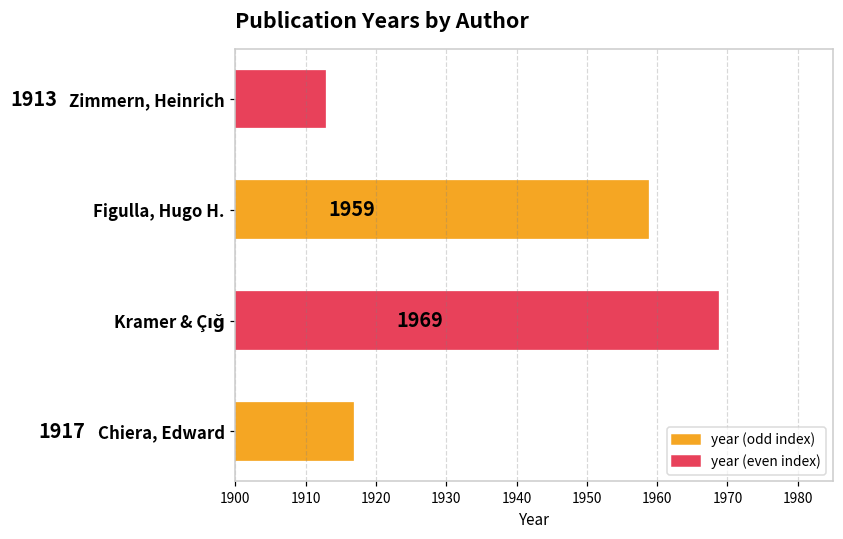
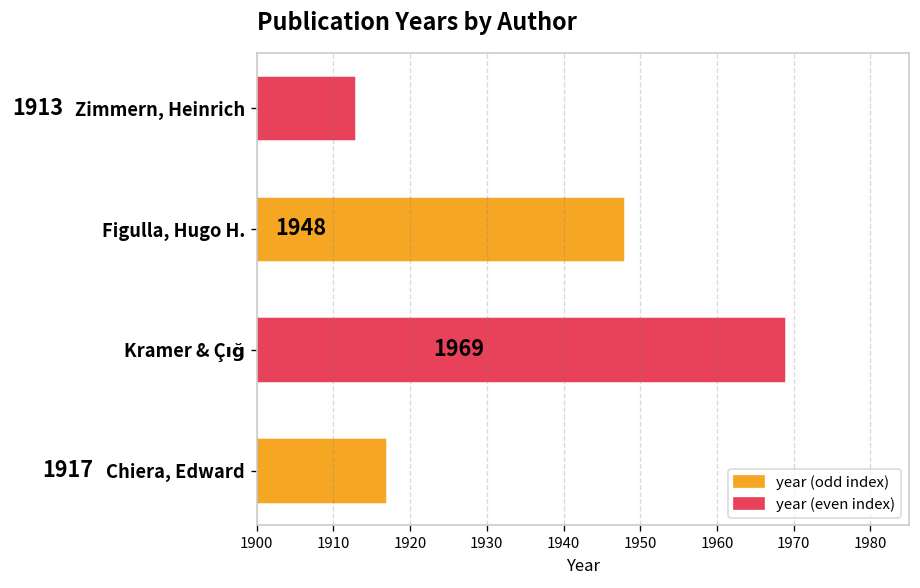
Figulla, Hugo H.: 1959 -> 1948
